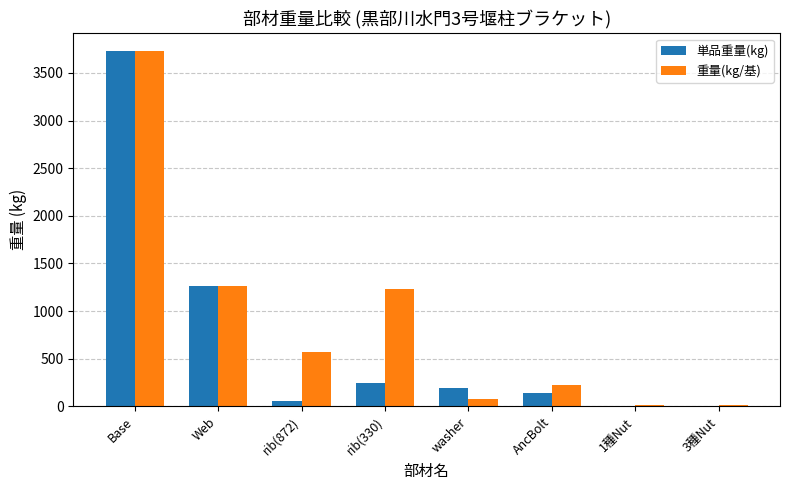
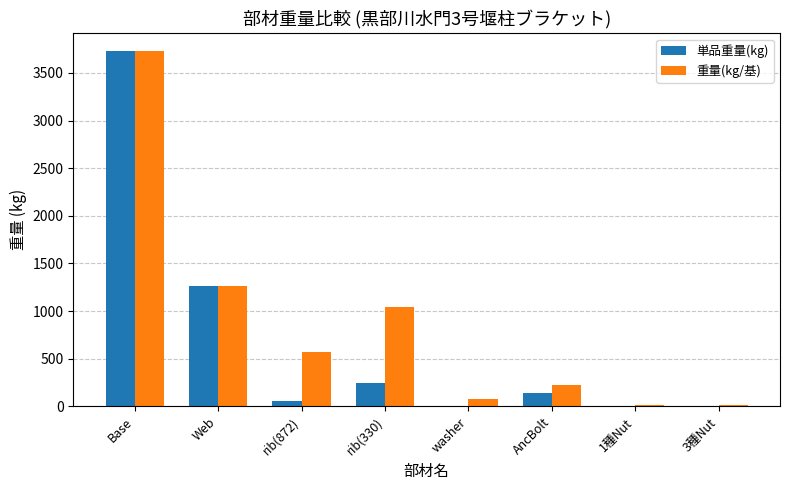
重量(kg/基), rib(330): 1200 -> 1000
単品重量(kg), washer: 200 -> 0
